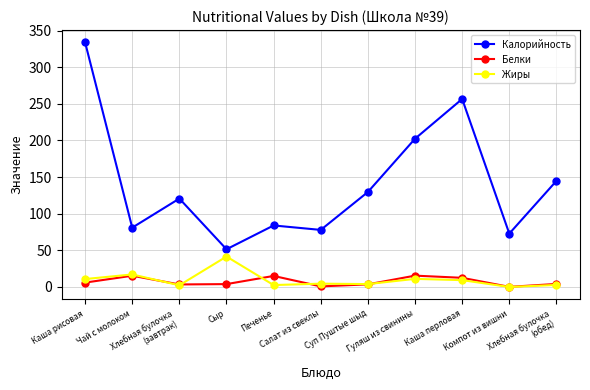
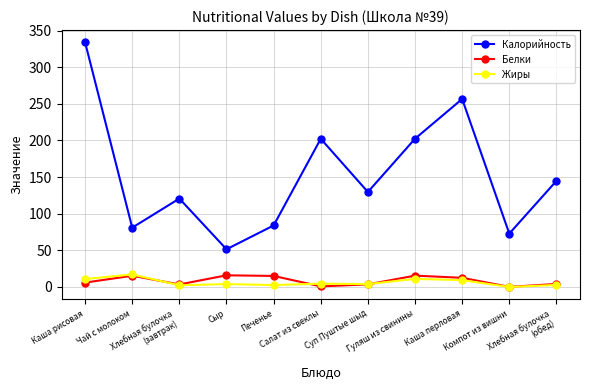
Белки, Сыр: 0 -> 20
Жиры, Сыр: 40 -> 0
Калорийность, Салат из свеклы: 80 -> 200
